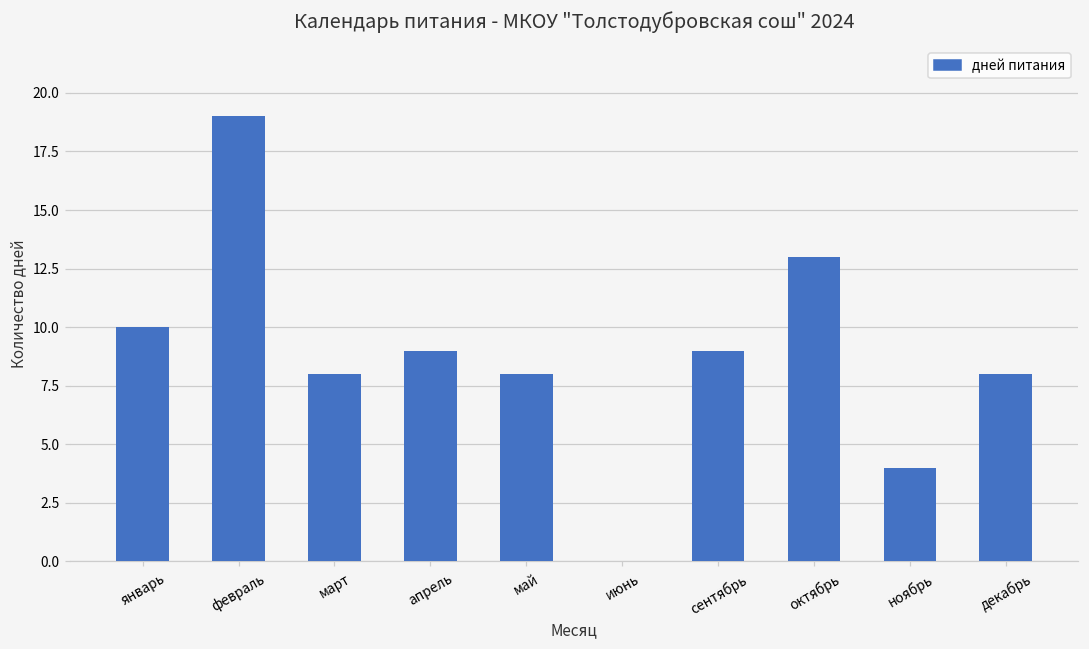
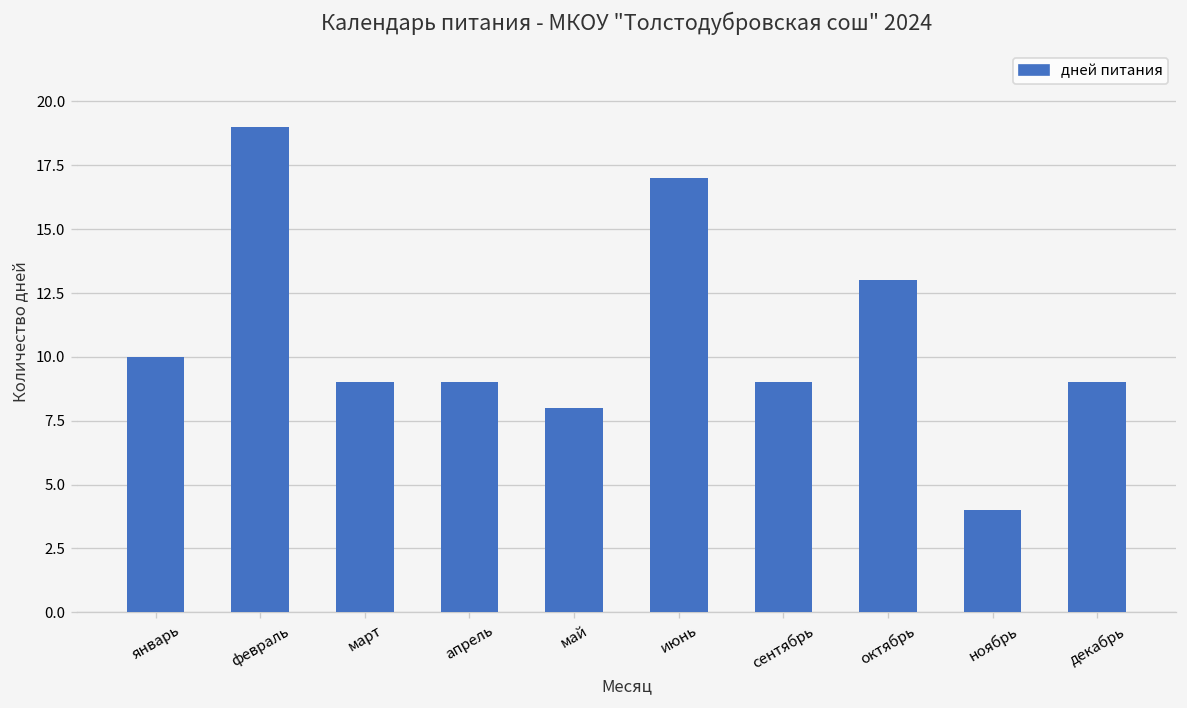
март: 8 -> 9
июнь: 0 -> 17
декабрь: 8 -> 9
